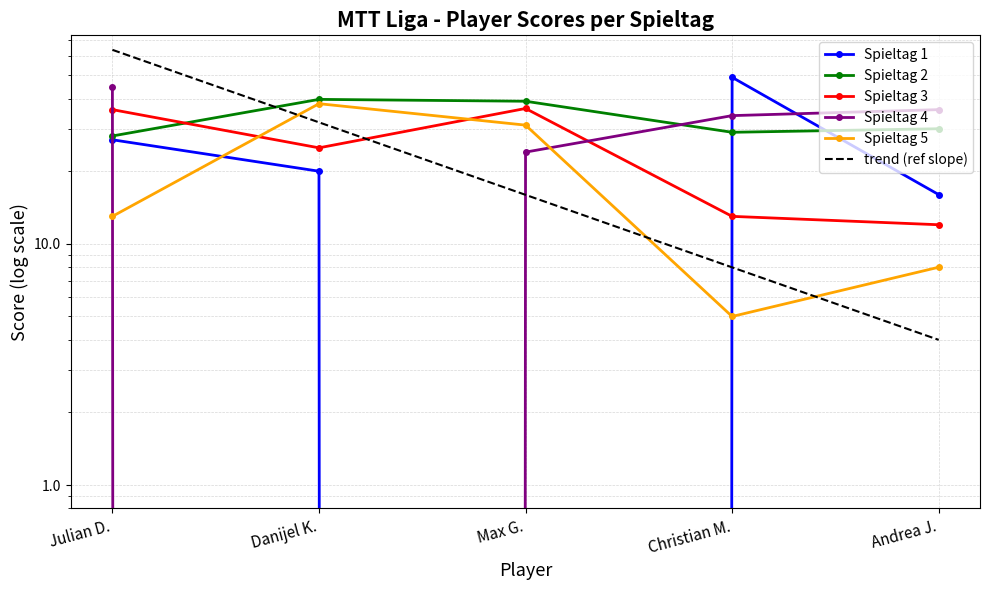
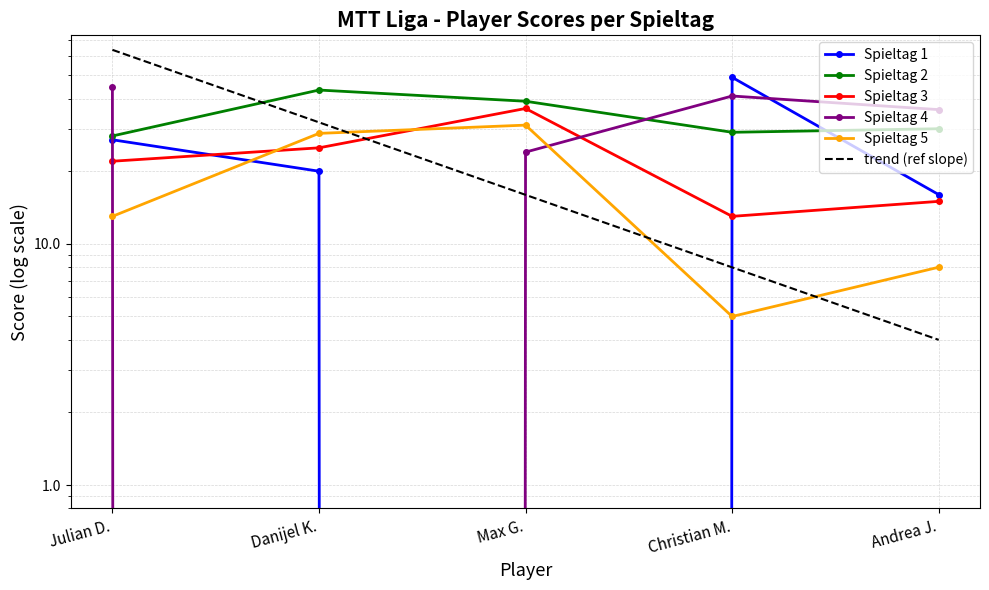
Spieltag 3, Julian D.: 36 -> 22
Spieltag 2, Danijel K.: 40 -> 43
Spieltag 5, Danijel K.: 38 -> 29
Spieltag 4, Christian M.: 34 -> 41
Spieltag 3, Andrea J.: 12 -> 15
